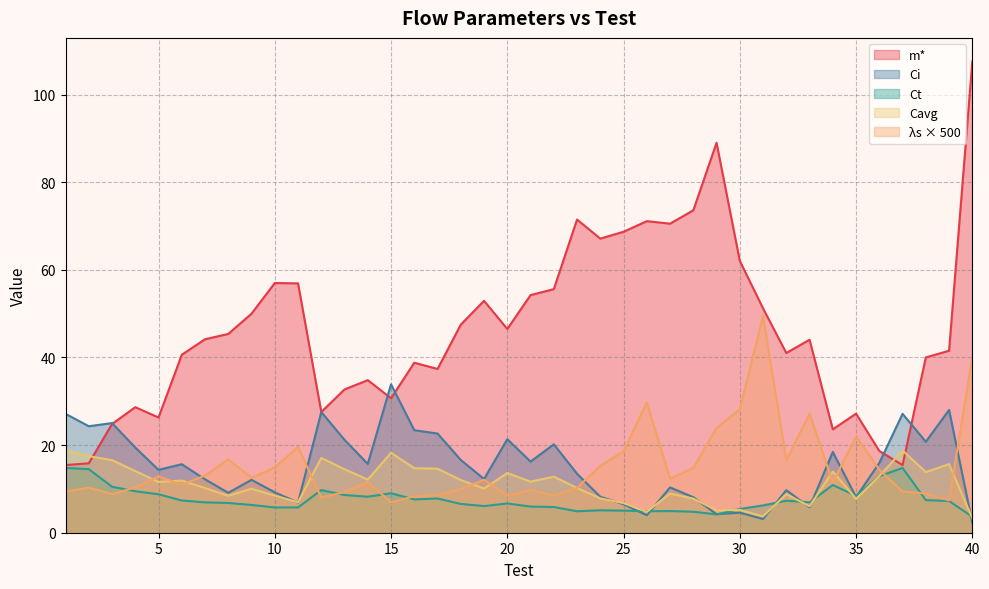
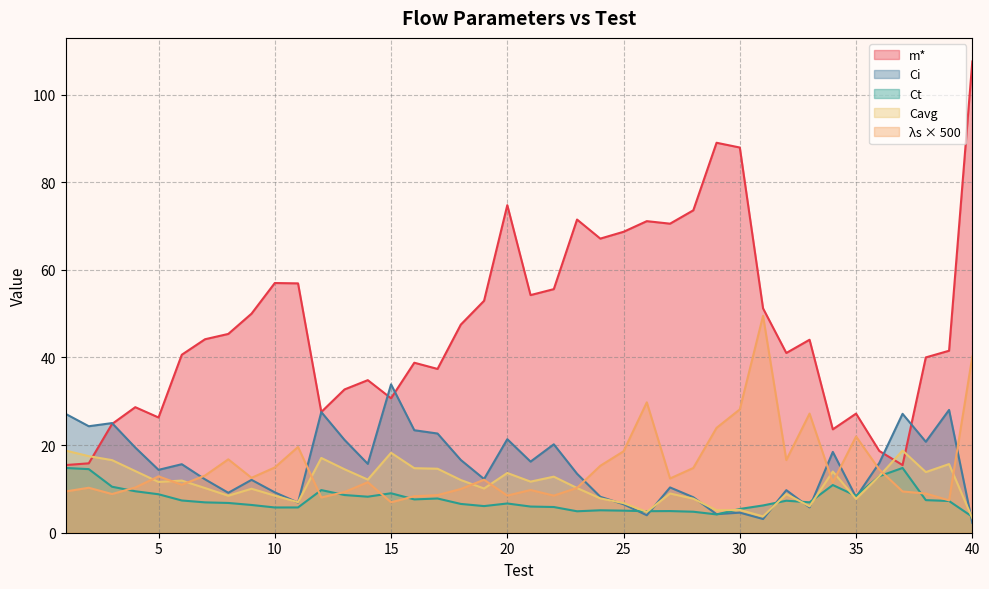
m*, 20: 47 -> 75
m*, 30: 62 -> 88
